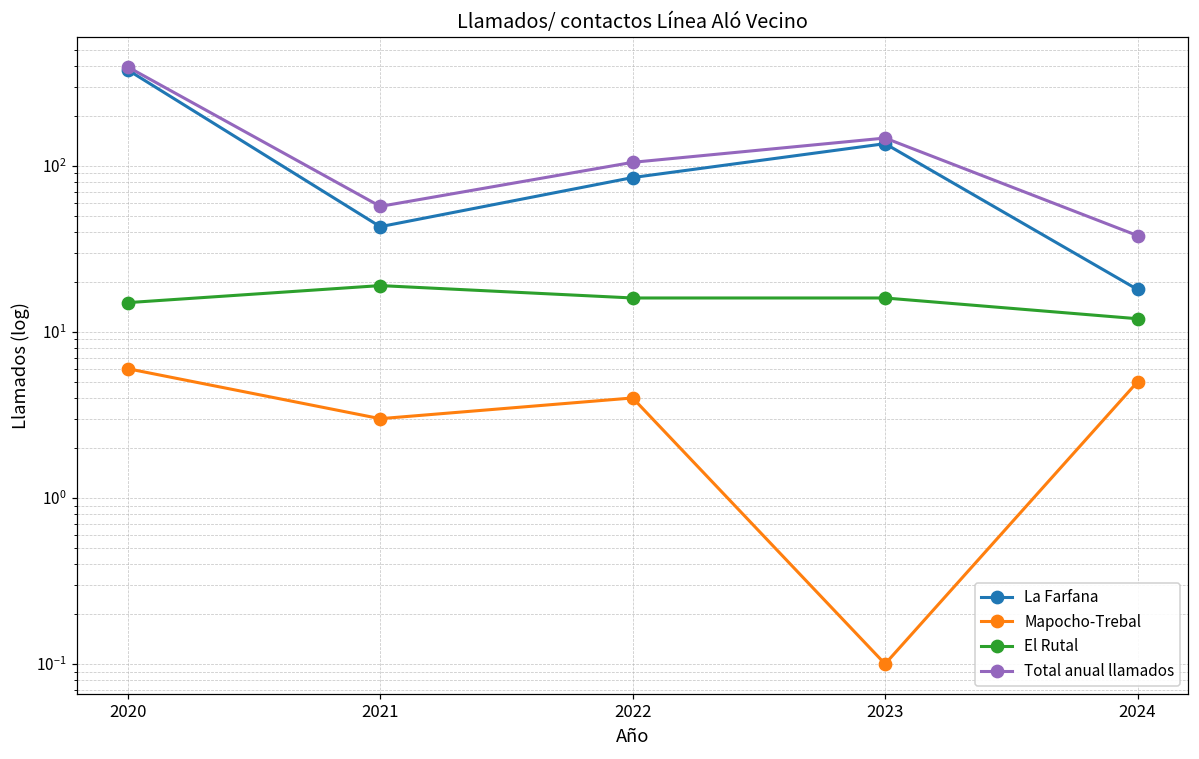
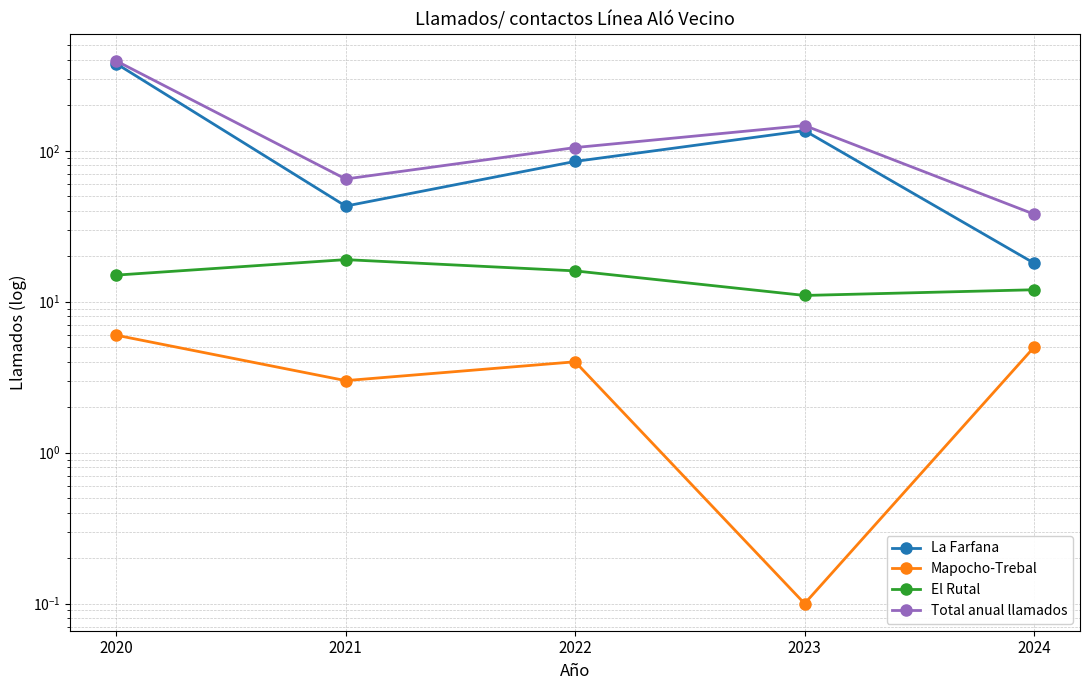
Total anual llamados, 2021: 57 -> 65
El Rutal, 2023: 16 -> 11
